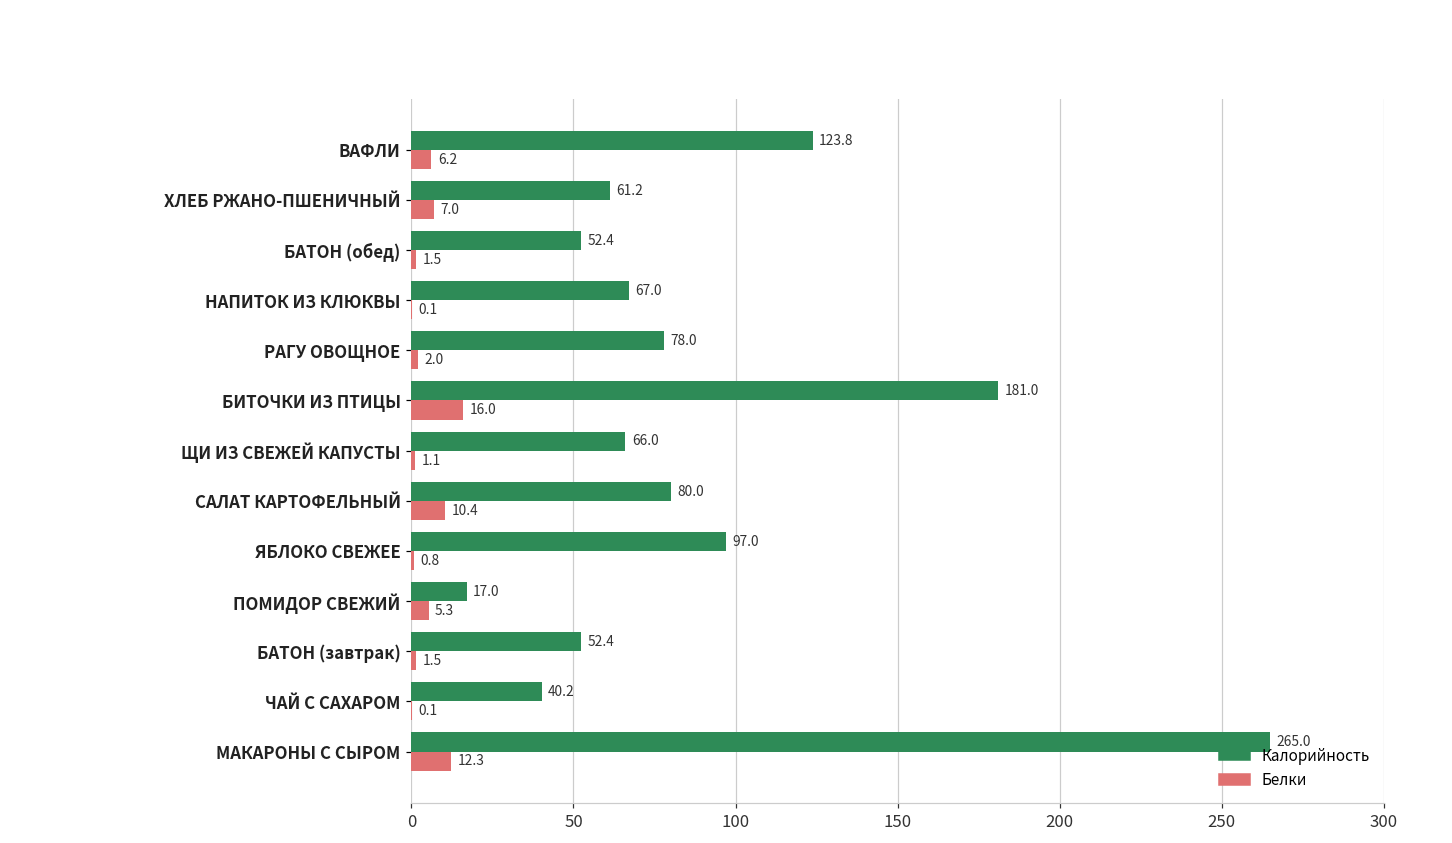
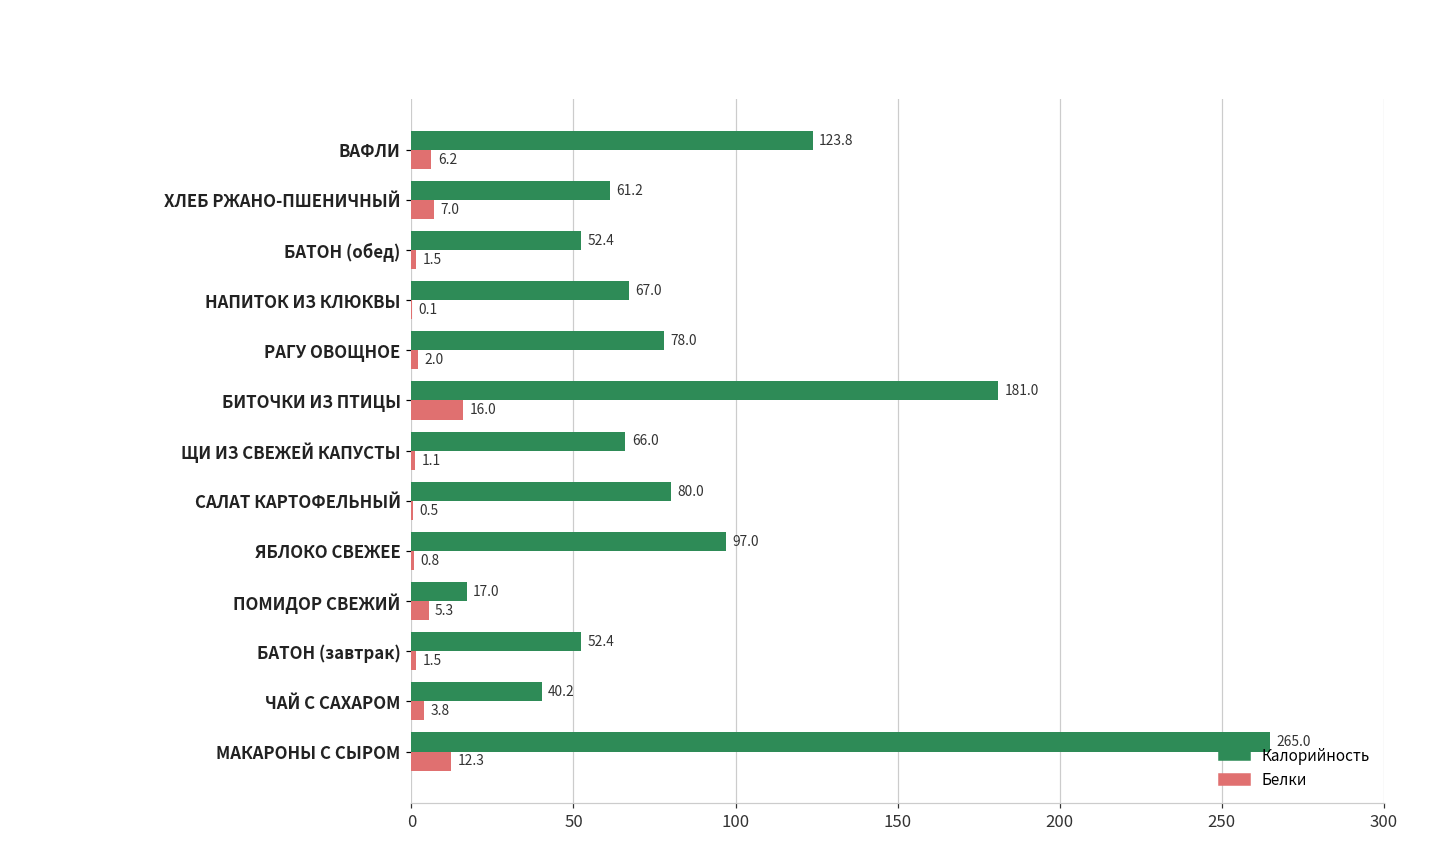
Белки, САЛАТ КАРТОФЕЛЬНЫЙ: 10.4 -> 0.5
Белки, ЧАЙ С САХАРОМ: 0.1 -> 3.8
